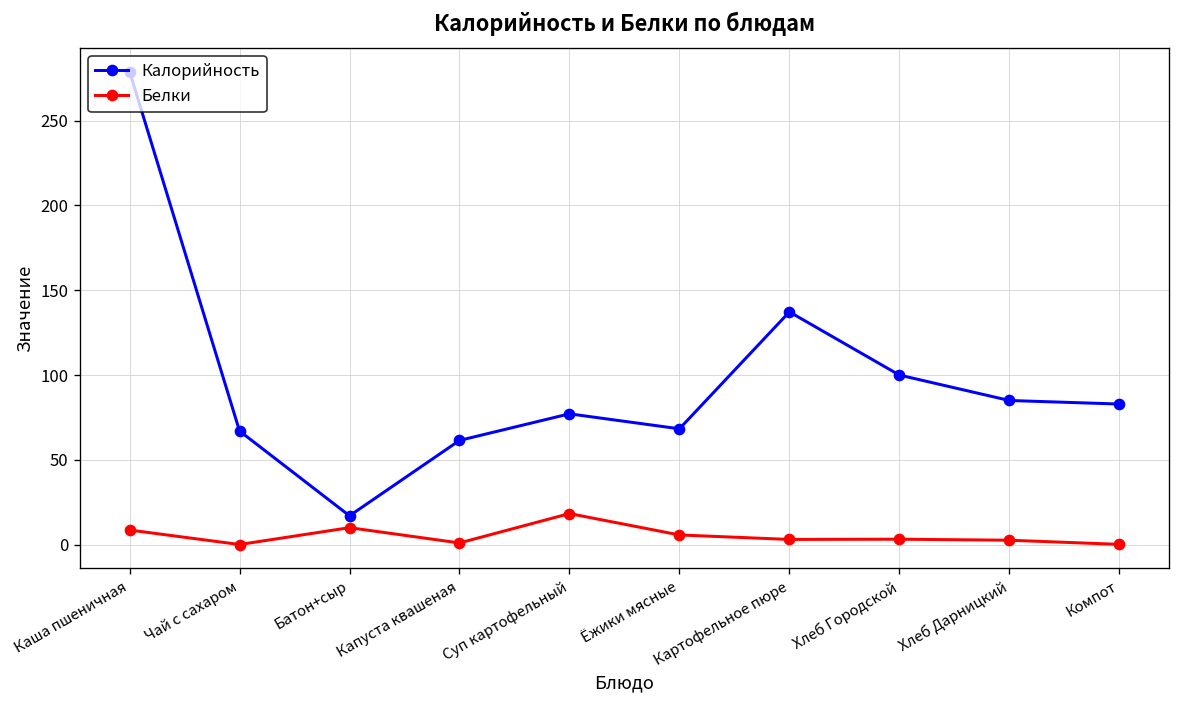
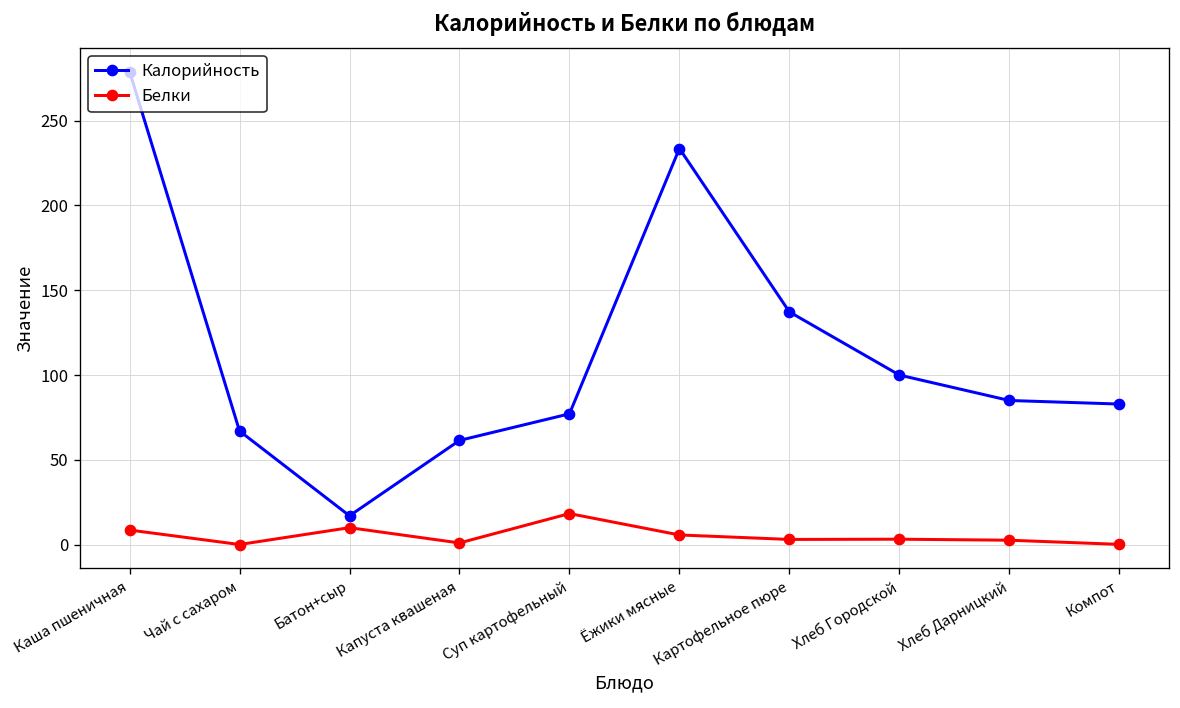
Калорийность, Ёжики мясные: 68 -> 234
